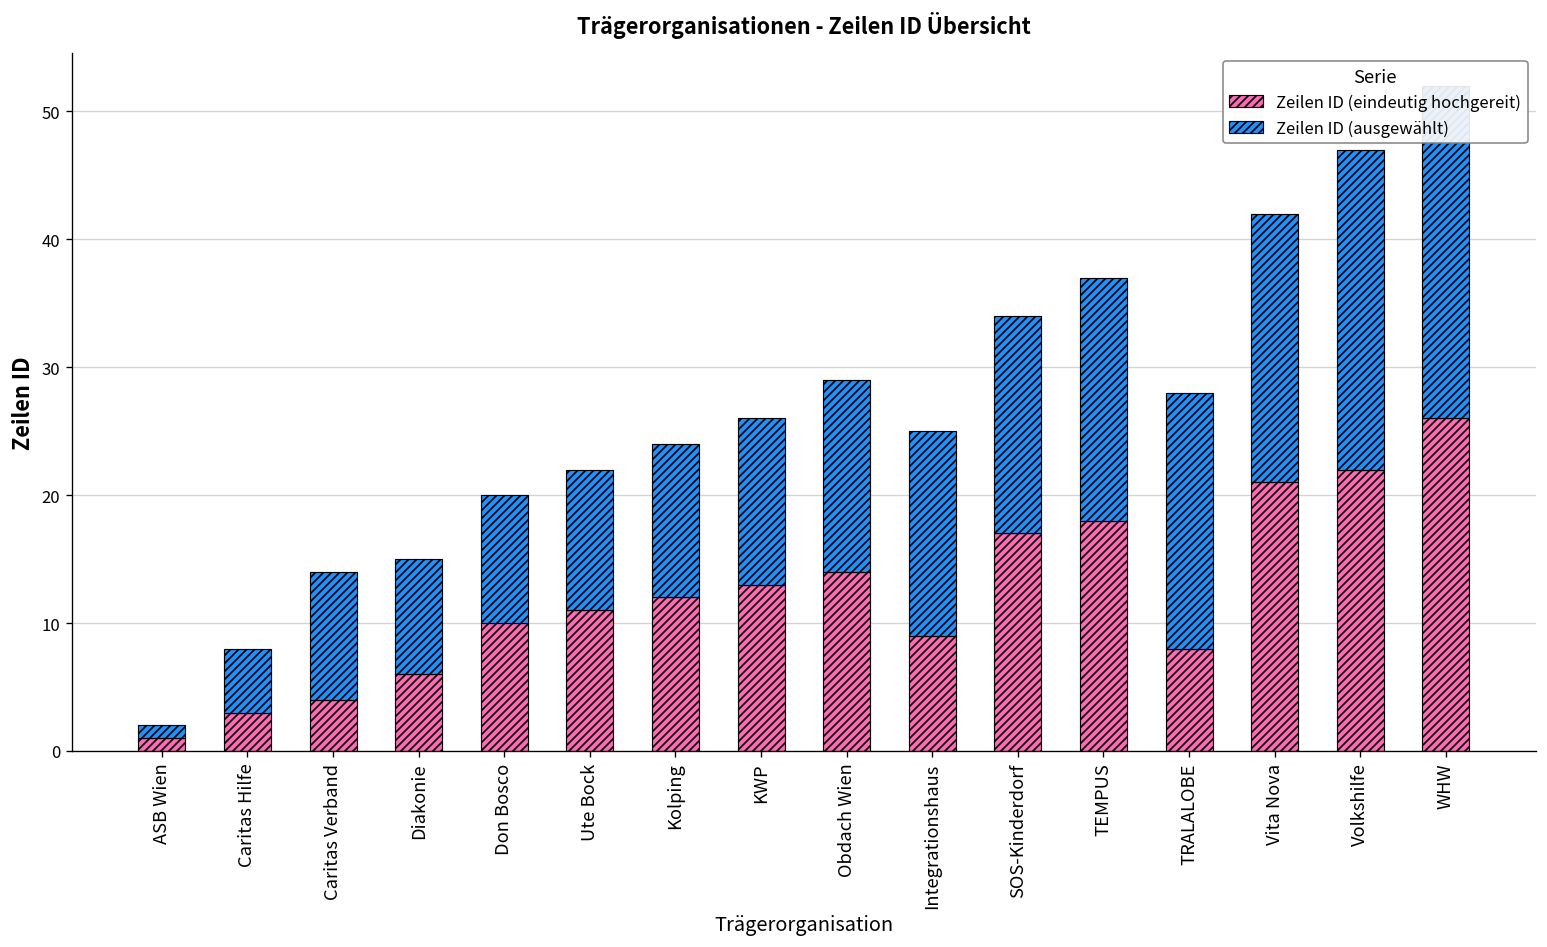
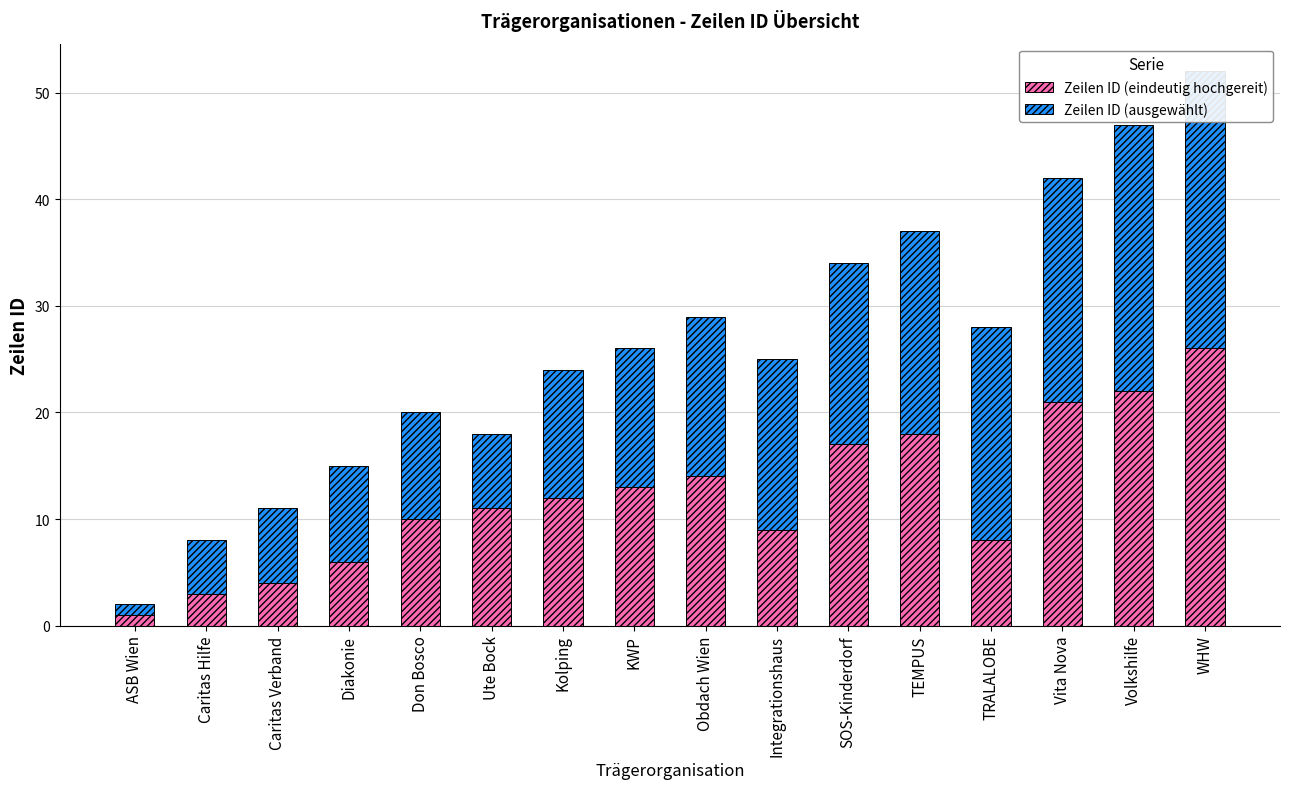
Zeilen ID (ausgewählt), Caritas Verband: 10 -> 7
Zeilen ID (ausgewählt), Ute Bock: 11 -> 7
